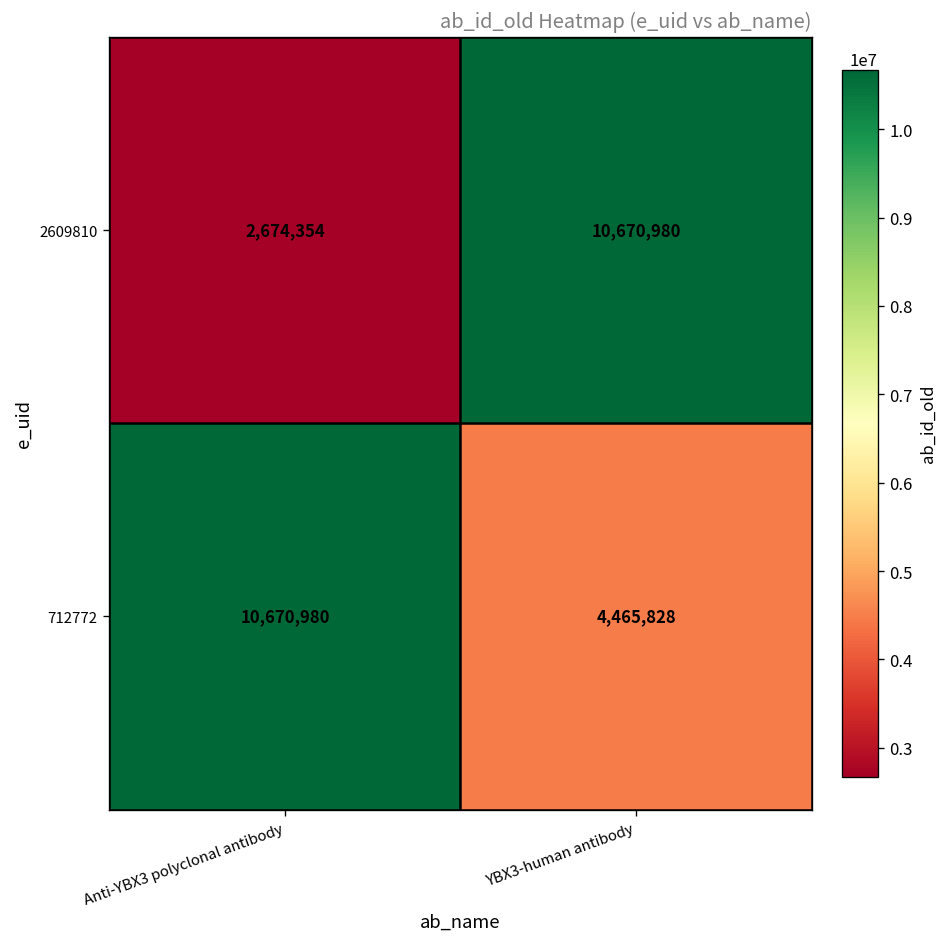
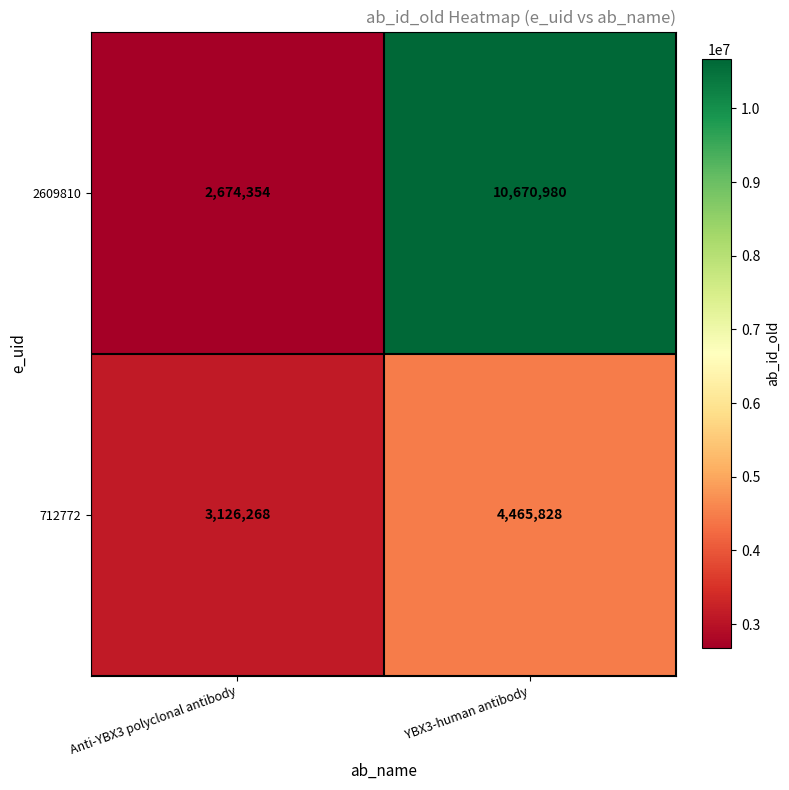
712772, Anti-YBX3 polyclonal antibody: 10,670,980 -> 3,126,268
